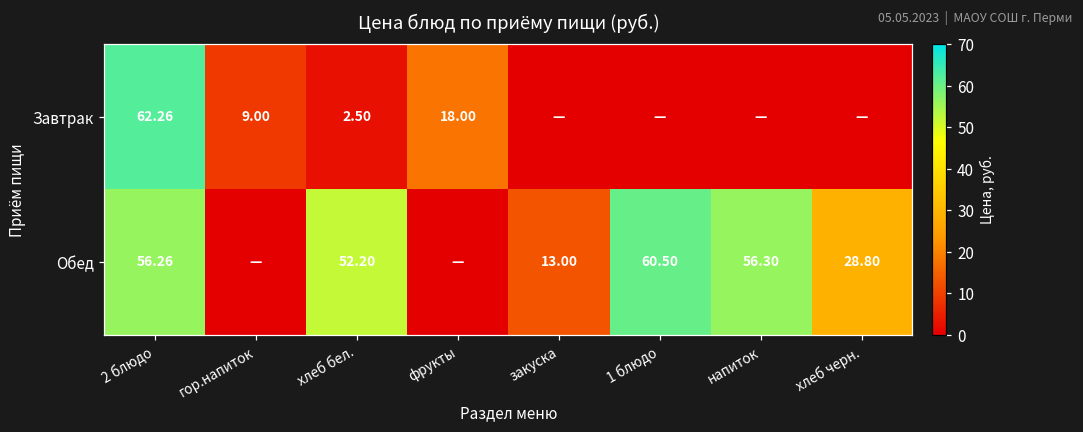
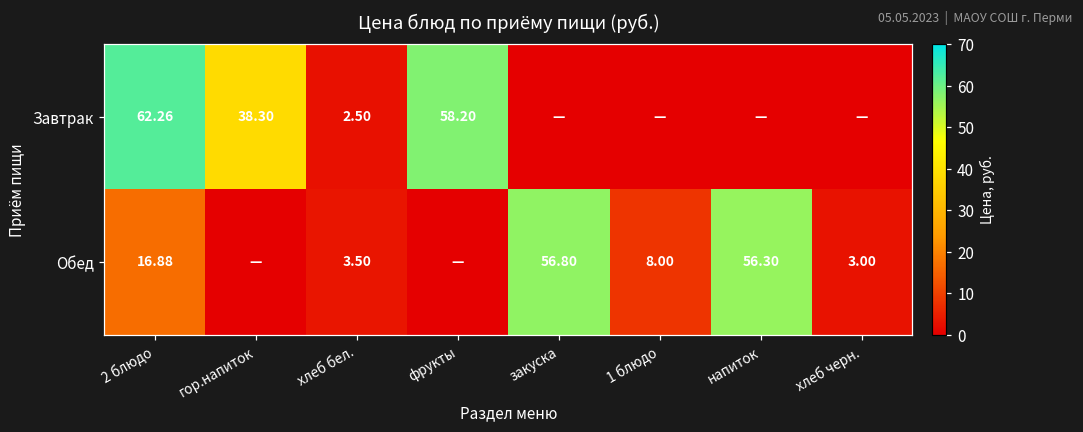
Завтрак, гор.напиток: 9.00 -> 38.30
Завтрак, фрукты: 18.00 -> 58.20
Обед, 2 блюдо: 56.26 -> 16.88
Обед, хлеб бел.: 52.20 -> 3.50
Обед, закуска: 13.00 -> 56.80
Обед, 1 блюдо: 60.50 -> 8.00
Обед, хлеб черн.: 28.80 -> 3.00
